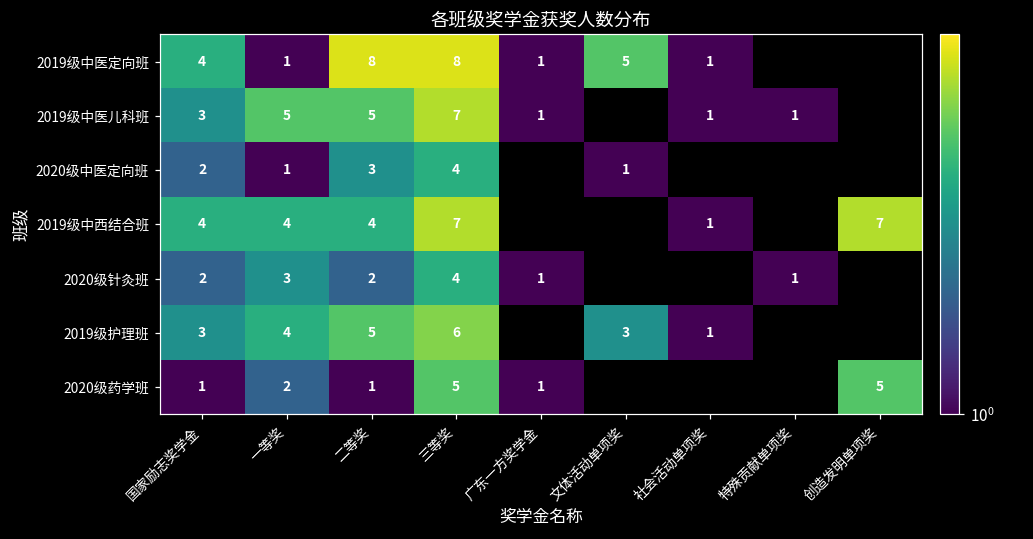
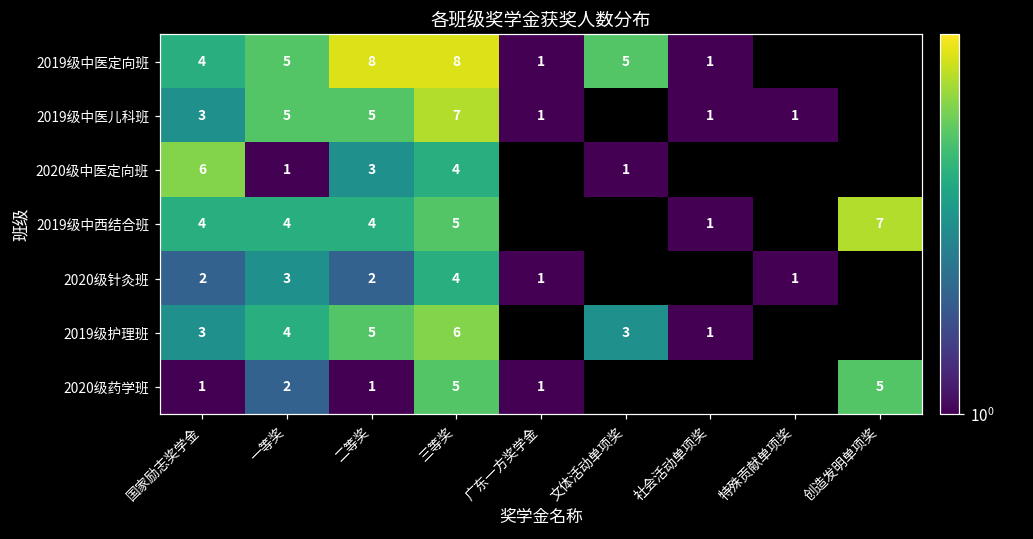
2019级中医定向班, 一等奖: 1 -> 5
2020级中医定向班, 国家励志奖学金: 2 -> 6
2019级中西结合班, 三等奖: 7 -> 5
